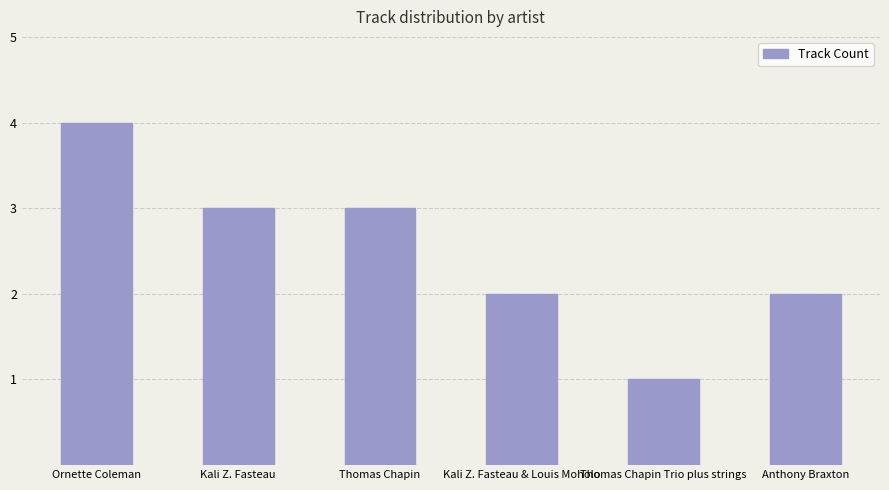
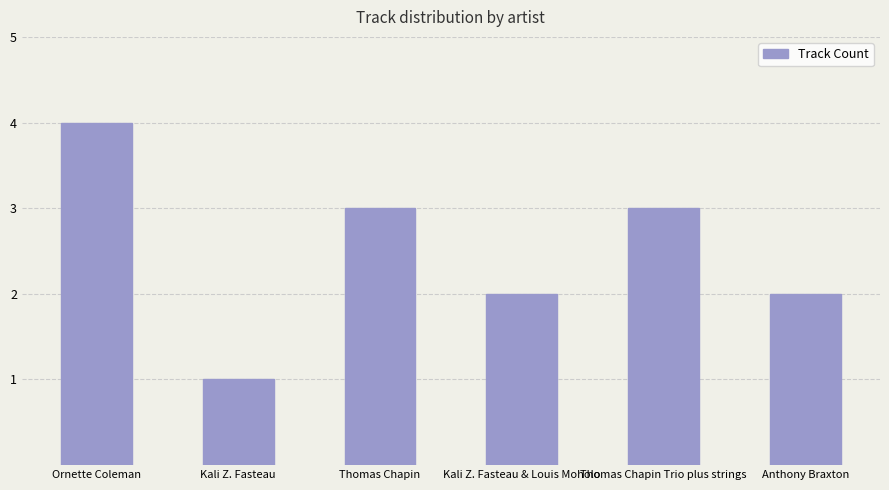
Kali Z. Fasteau: 3 -> 1
Thomas Chapin Trio plus strings: 1 -> 3
